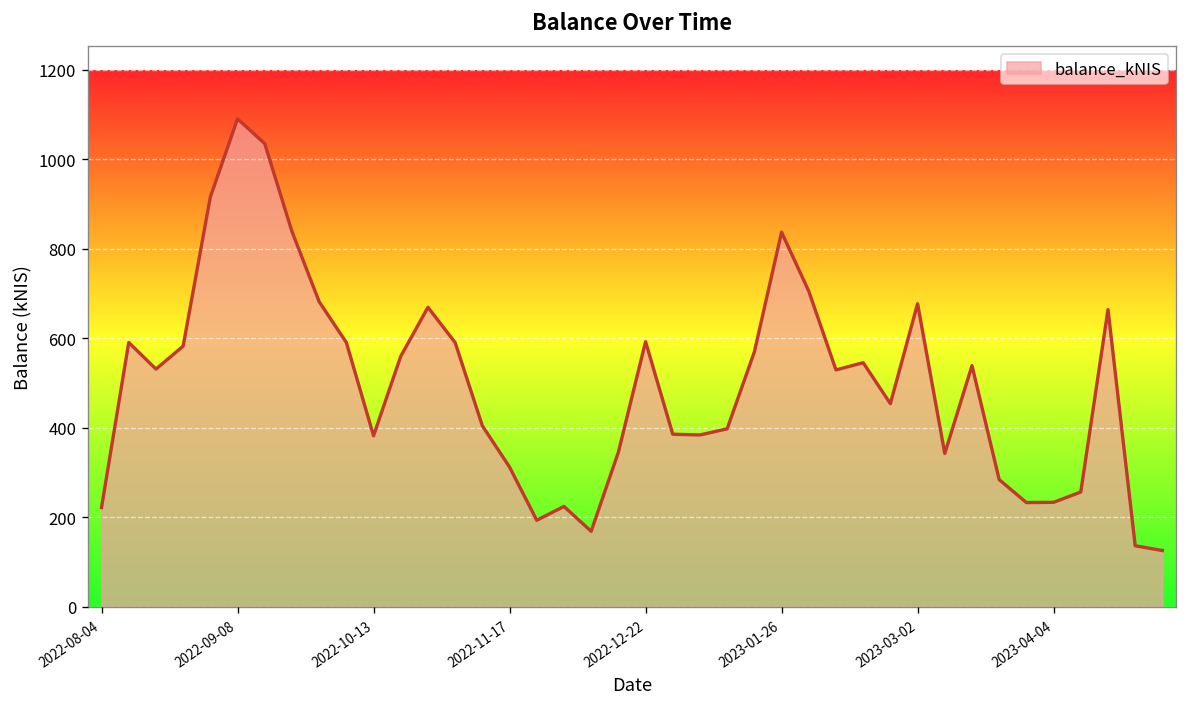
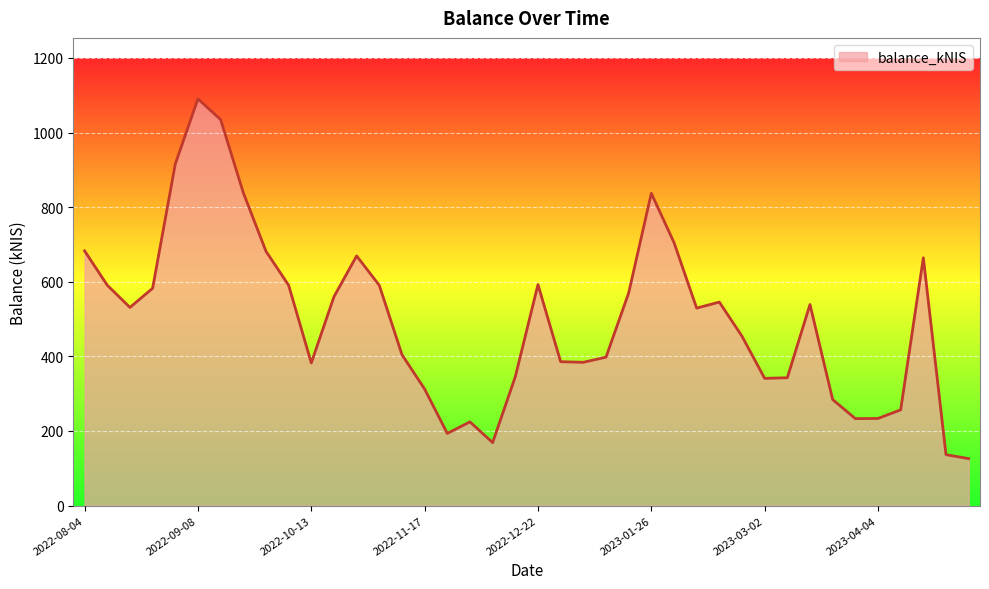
2022-08-04: 220 -> 680
2023-03-02: 680 -> 340
